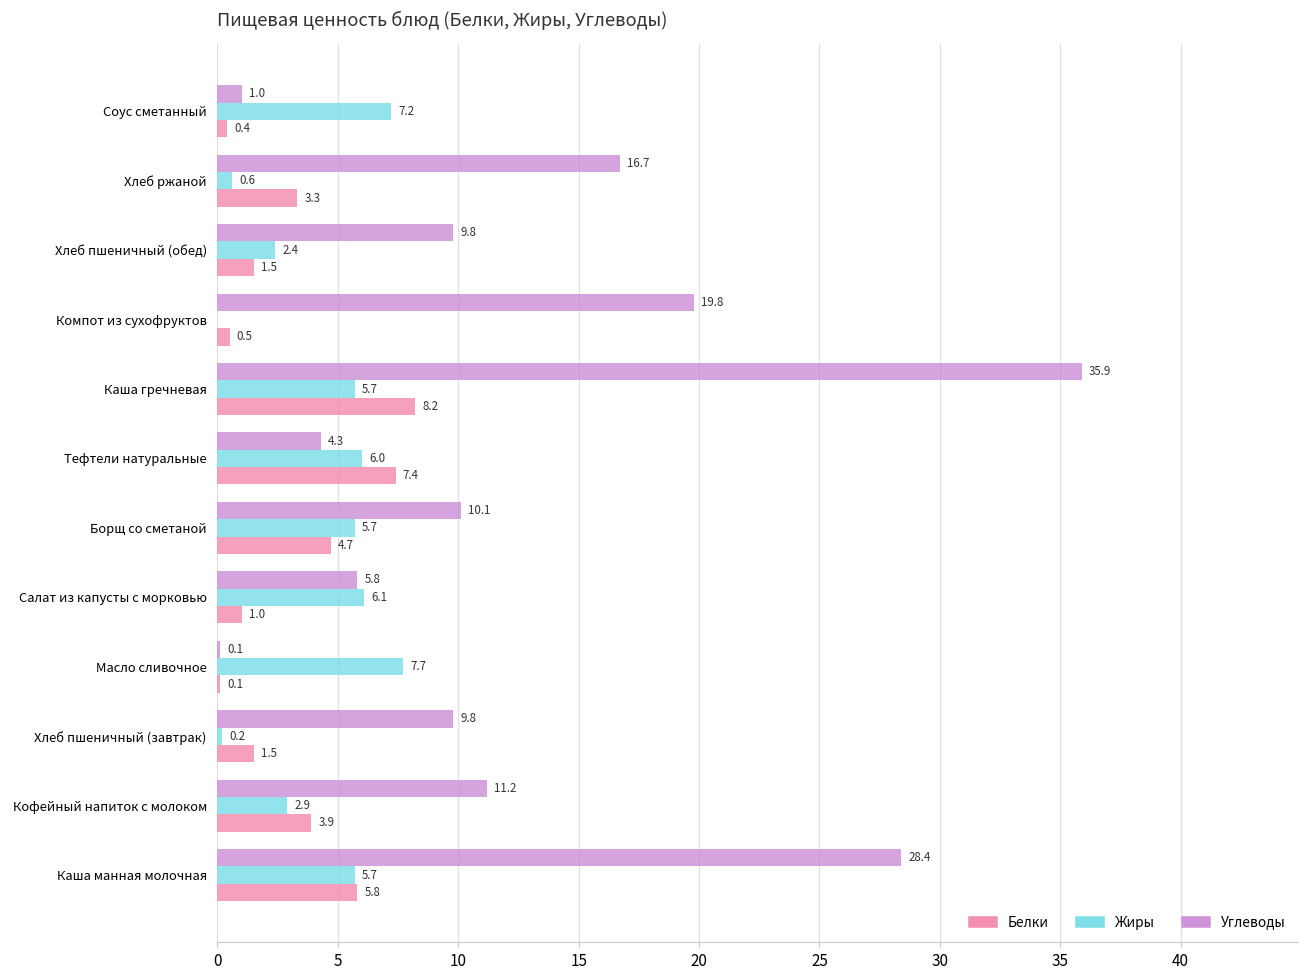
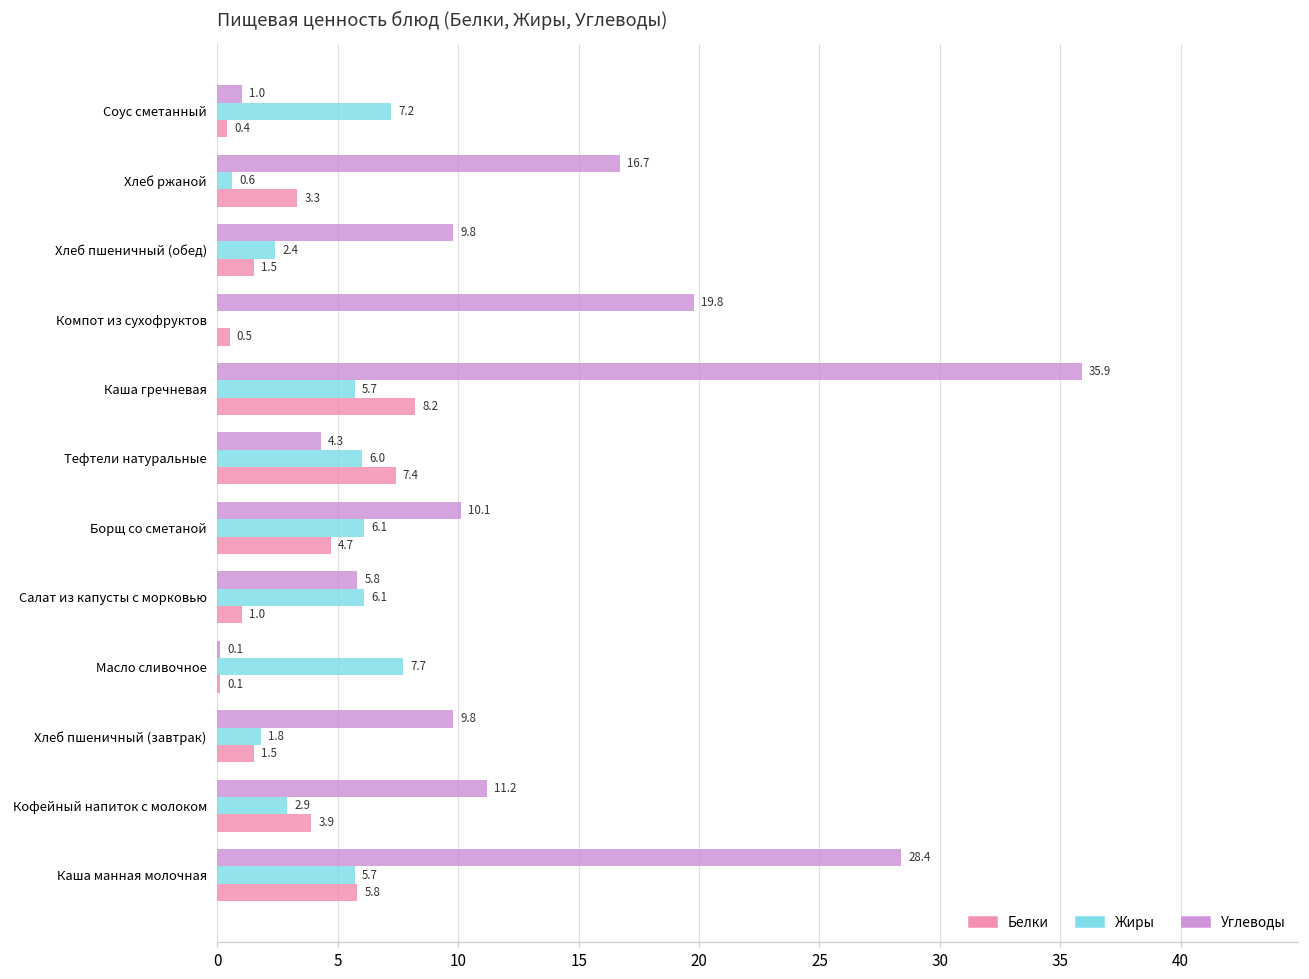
Жиры, Борщ со сметаной: 5.7 -> 6.1
Жиры, Хлеб пшеничный (завтрак): 0.2 -> 1.8
